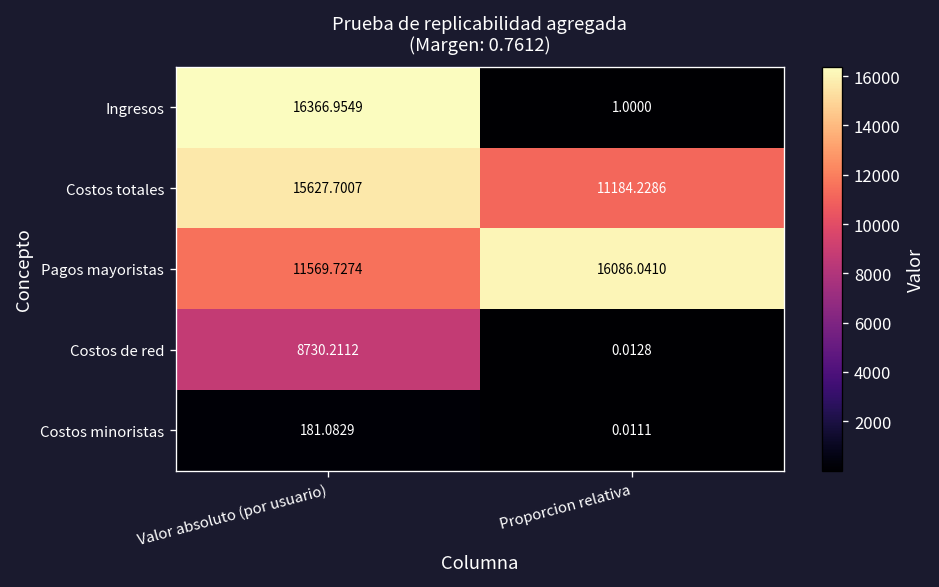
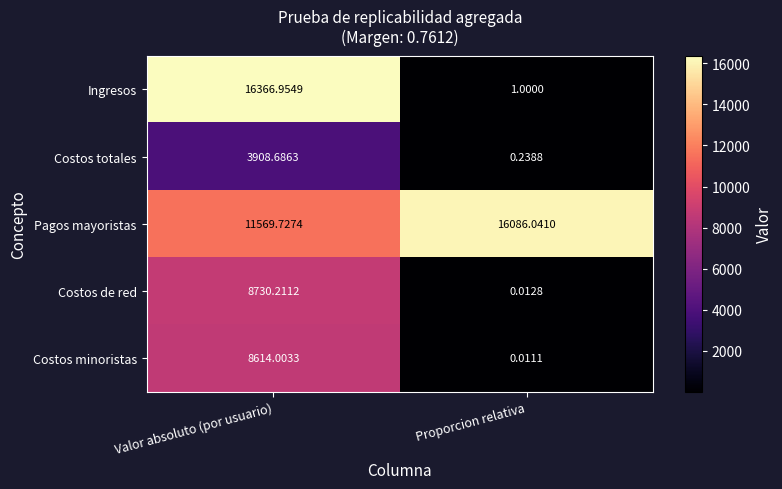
Costos totales, Valor absoluto (por usuario): 15627.7007 -> 3908.6863
Costos totales, Proporcion relativa: 11184.2286 -> 0.2388
Costos minoristas, Valor absoluto (por usuario): 181.0829 -> 8614.0033
